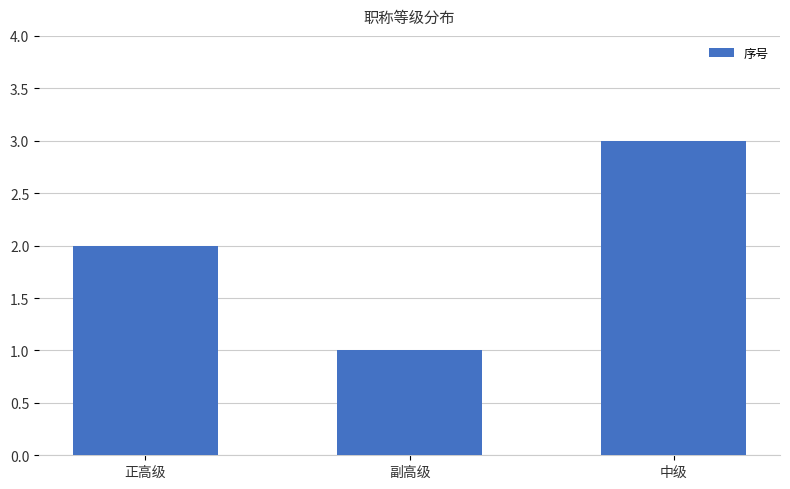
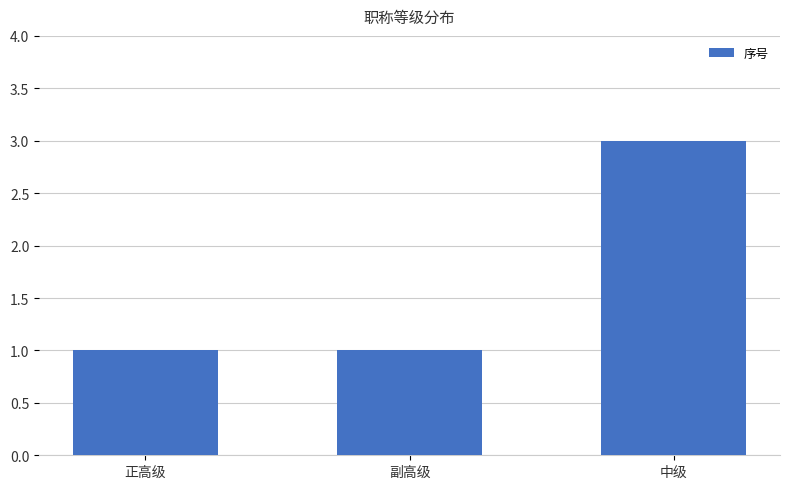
正高级: 2 -> 1
